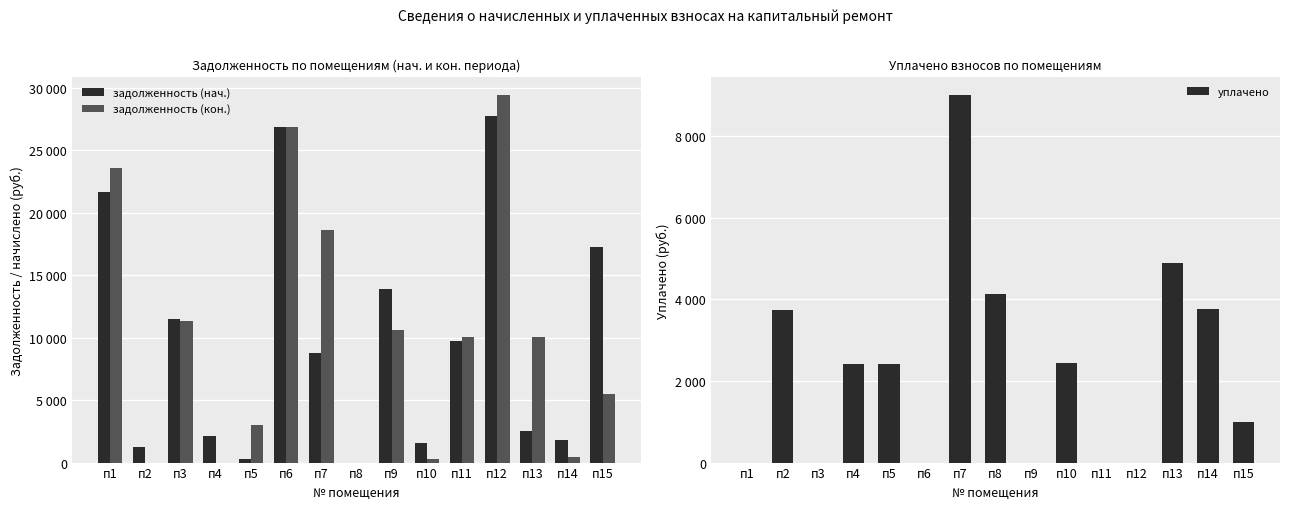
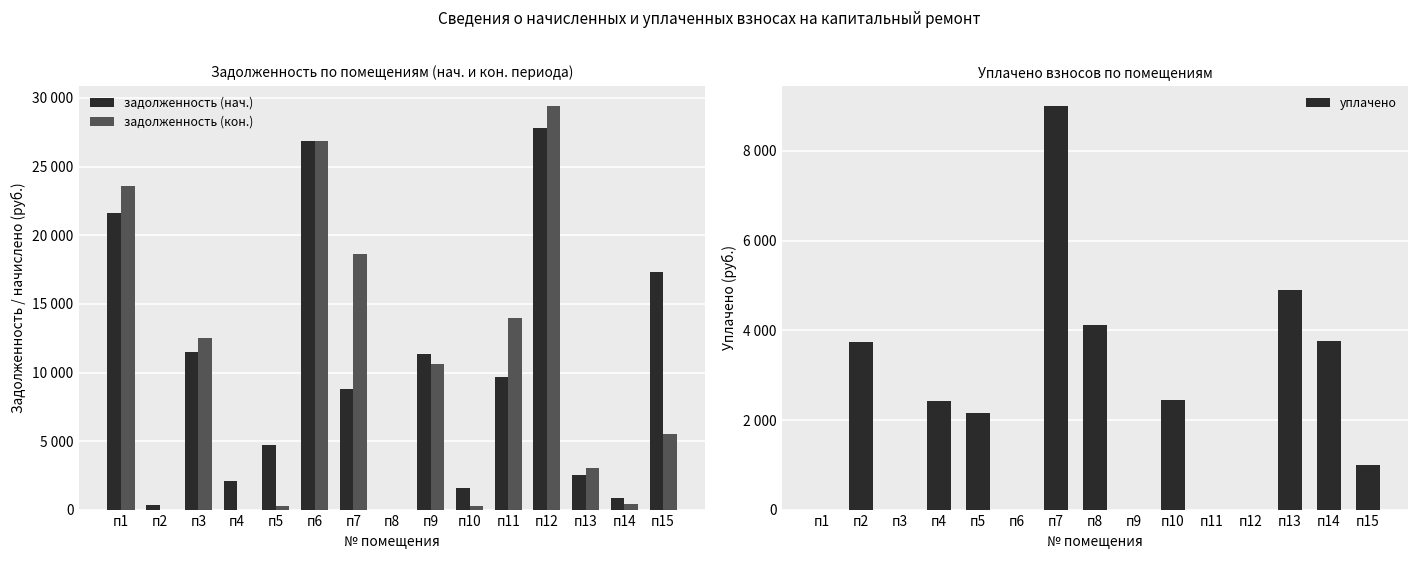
Задолженность по помещениям (нач. и кон. периода), задолженность (нач.), п2: 1200 -> 400
Задолженность по помещениям (нач. и кон. периода), задолженность (кон.), п3: 11300 -> 12500
Задолженность по помещениям (нач. и кон. периода), задолженность (нач.), п5: 300 -> 4700
Задолженность по помещениям (нач. и кон. периода), задолженность (кон.), п5: 3000 -> 300
Задолженность по помещениям (нач. и кон. периода), задолженность (нач.), п9: 13900 -> 11400
Задолженность по помещениям (нач. и кон. периода), задолженность (кон.), п11: 10000 -> 14000
Задолженность по помещениям (нач. и кон. периода), задолженность (кон.), п13: 10000 -> 3100
Задолженность по помещениям (нач. и кон. периода), задолженность (нач.), п14: 1800 -> 800
Уплачено взносов по помещениям, п5: 2400 -> 2200
